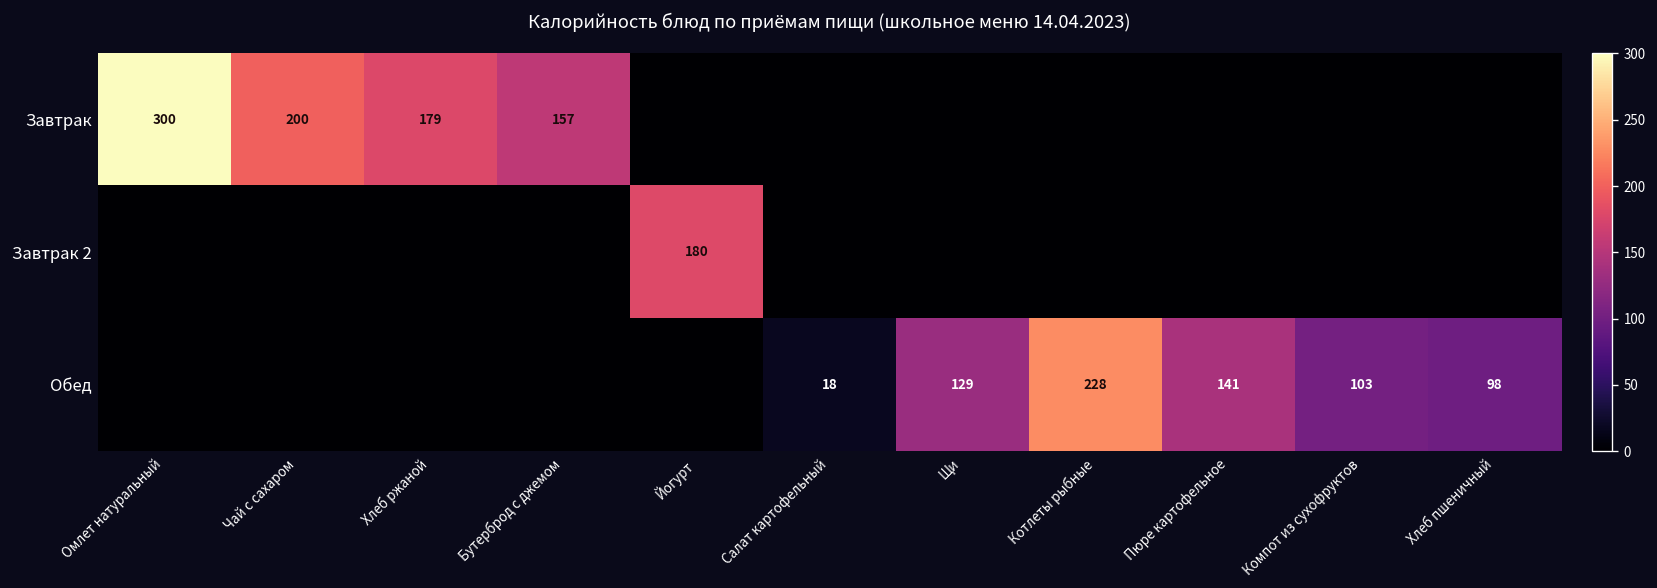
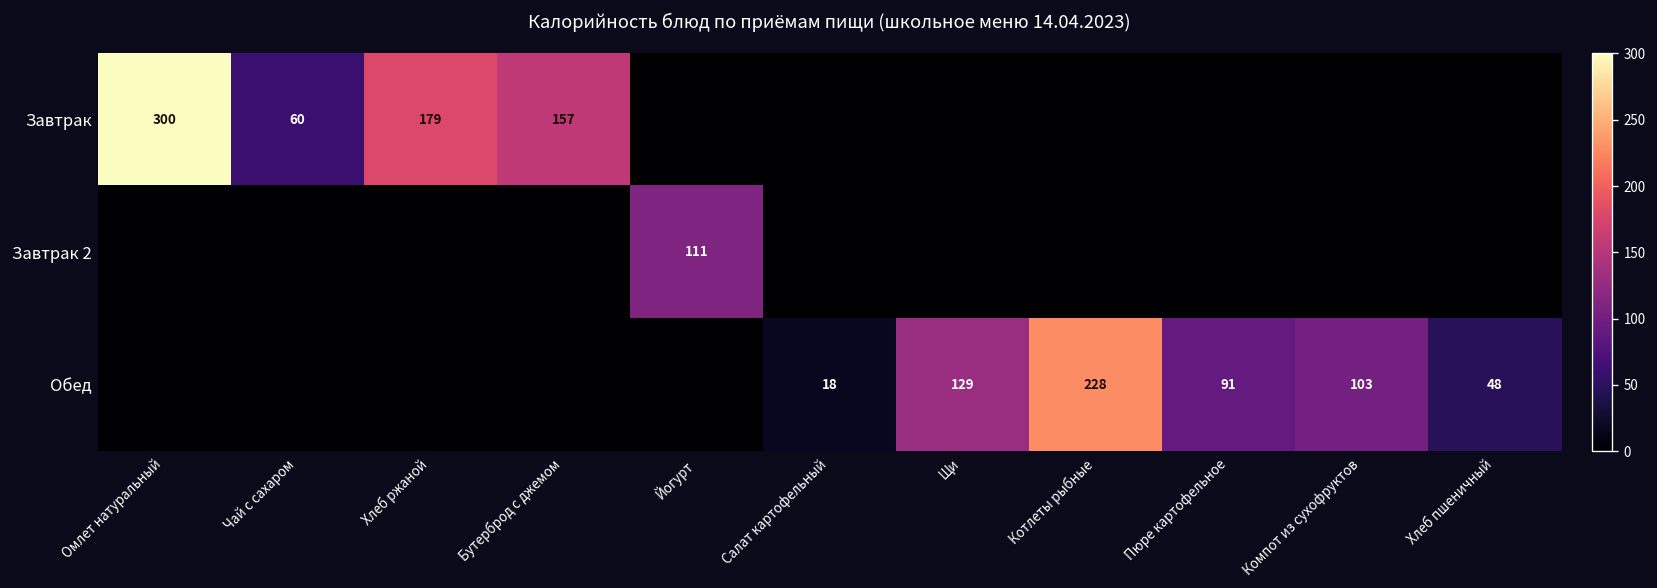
Завтрак, Чай с сахаром: 200 -> 60
Завтрак 2, Йогурт: 180 -> 111
Обед, Пюре картофельное: 141 -> 91
Обед, Хлеб пшеничный: 98 -> 48
